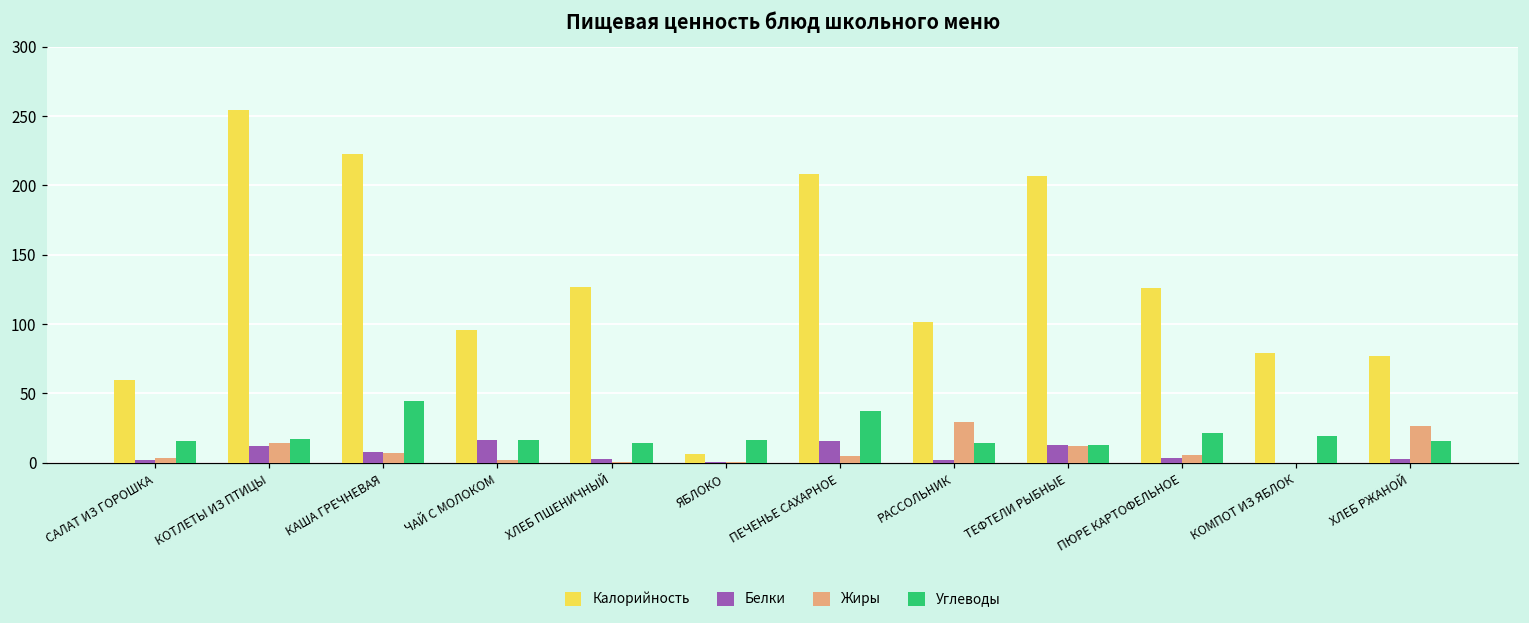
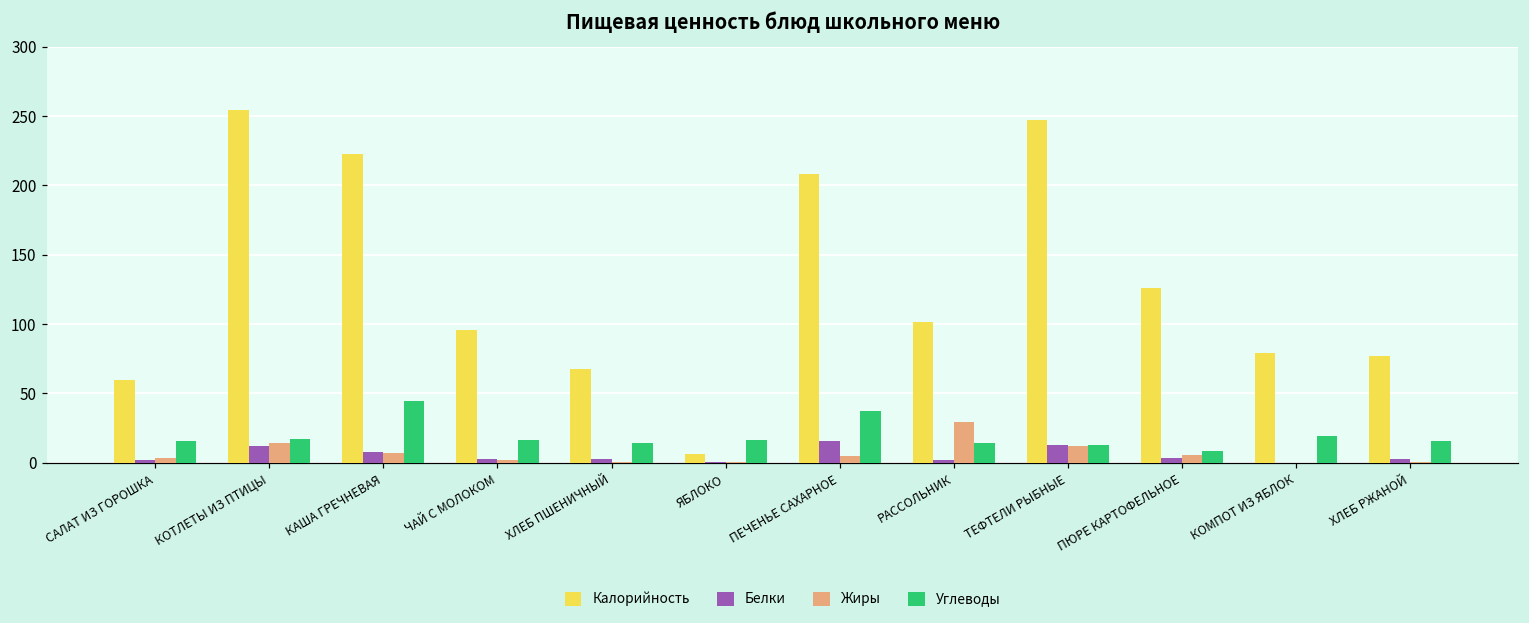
Белки, ЧАЙ С МОЛОКОМ: 16 -> 3
Калорийность, ХЛЕБ ПШЕНИЧНЫЙ: 127 -> 68
Калорийность, ТЕФТЕЛИ РЫБНЫЕ: 207 -> 248
Углеводы, ПЮРЕ КАРТОФЕЛЬНОЕ: 22 -> 9
Жиры, ХЛЕБ РЖАНОЙ: 27 -> 1
